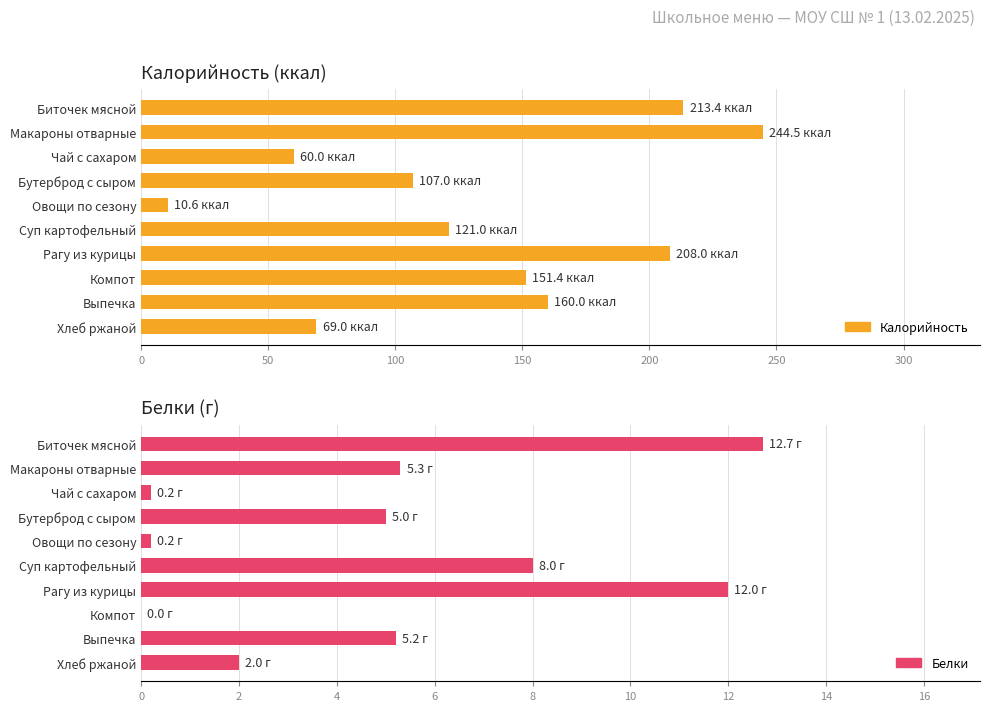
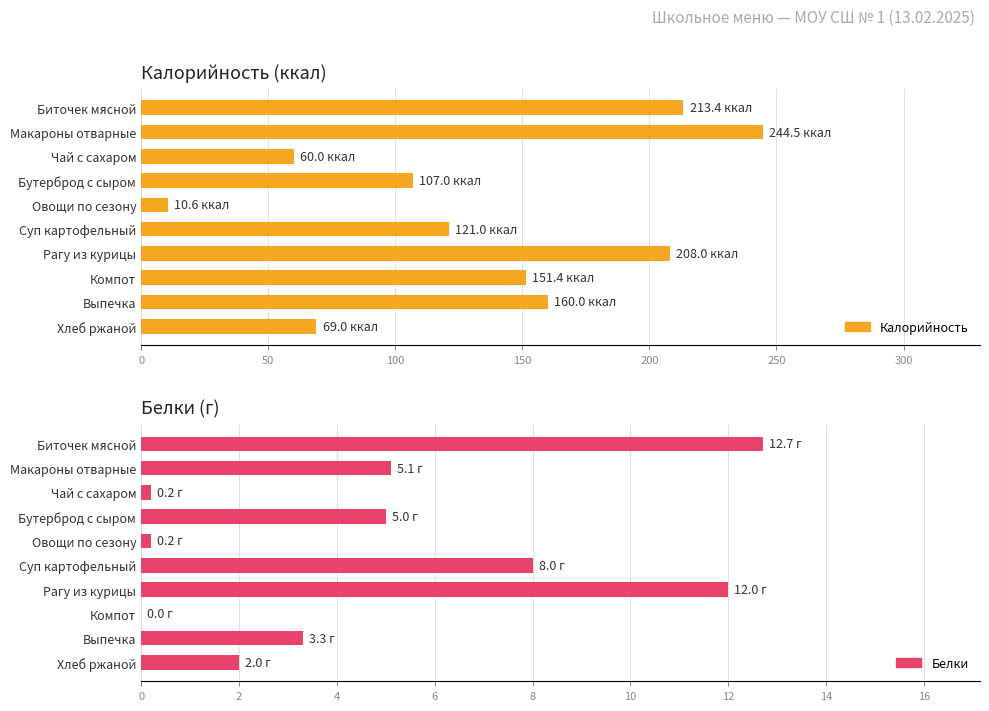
Белки (г), Макароны отварные: 5.3 -> 5.1
Белки (г), Выпечка: 5.2 -> 3.3
